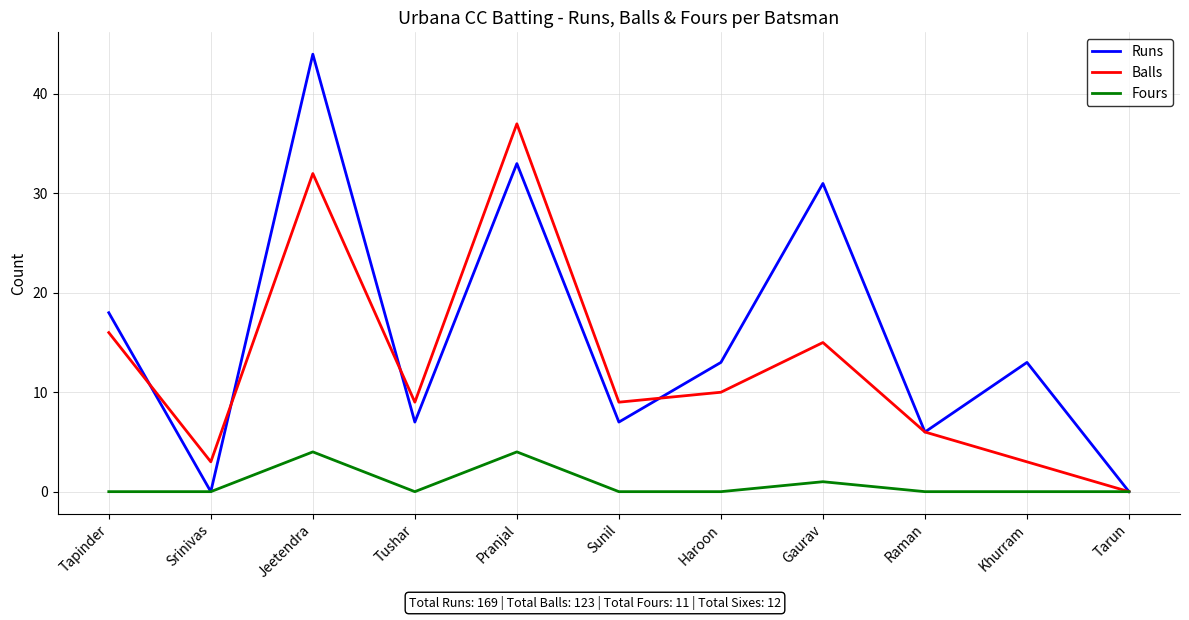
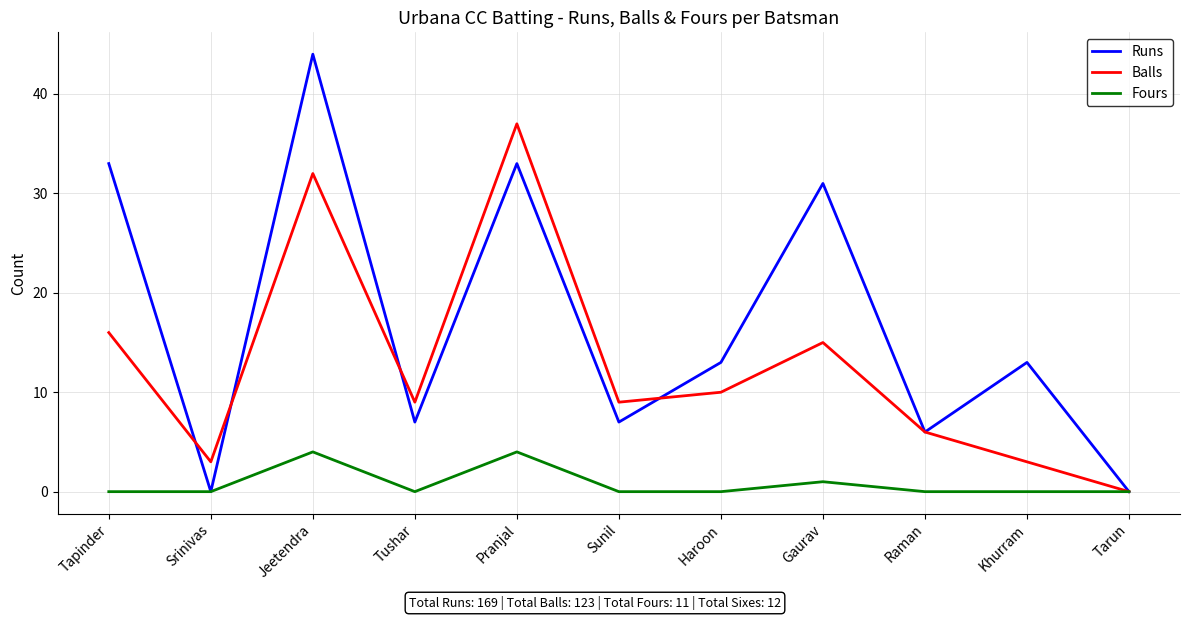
Runs, Tapinder: 18 -> 33
